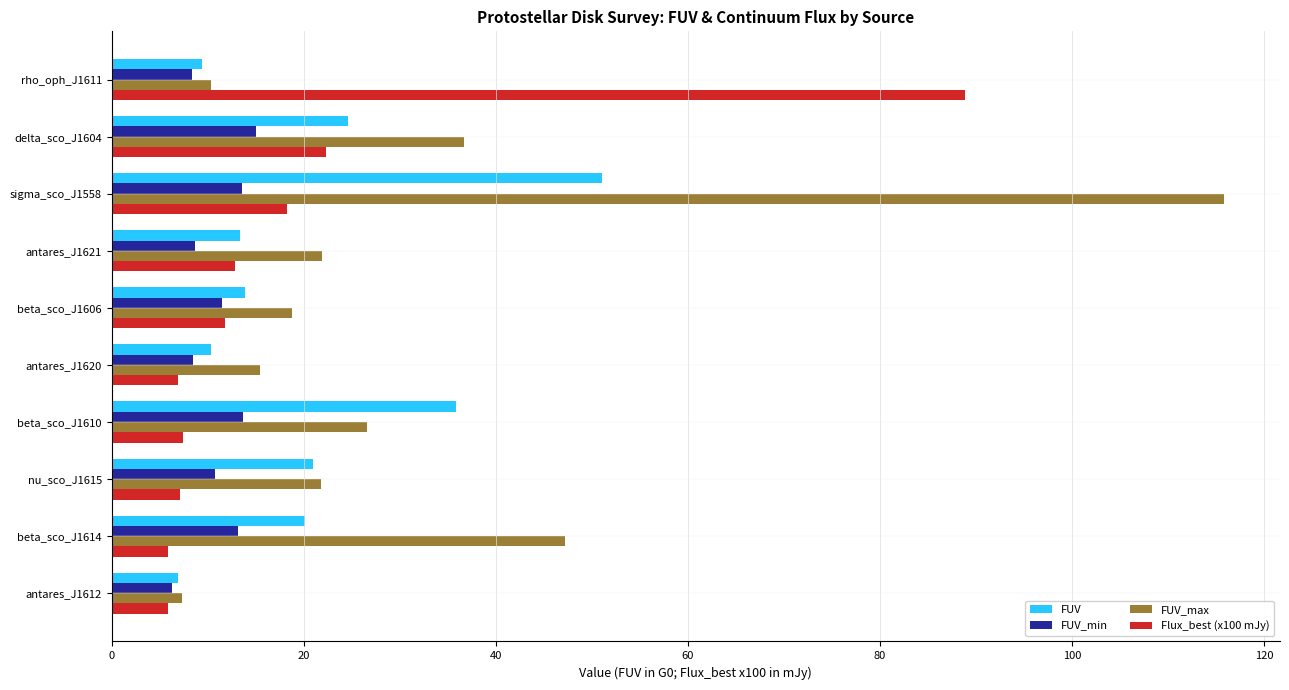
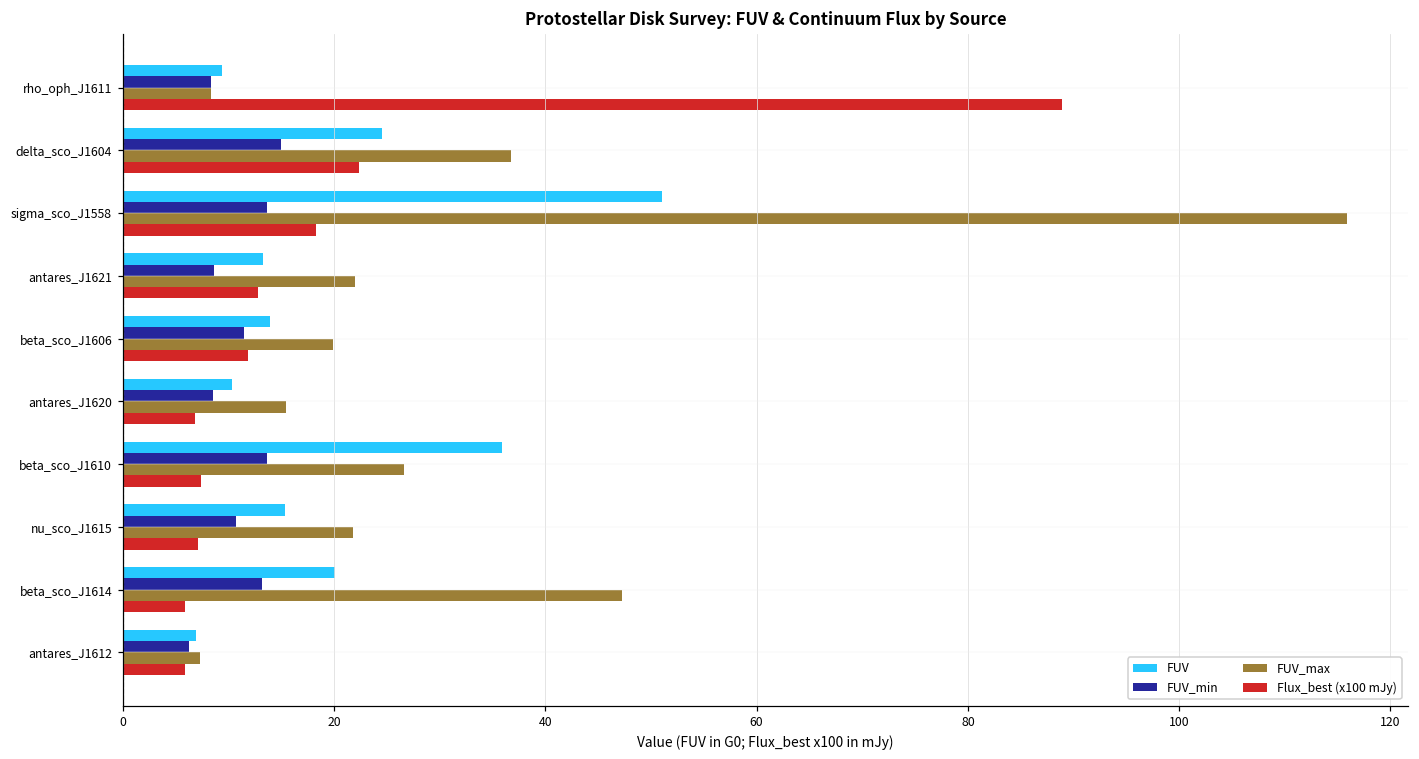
FUV_max, rho_oph_J1611: 10 -> 8
FUV_max, beta_sco_J1606: 19 -> 20
FUV, nu_sco_J1615: 21 -> 15
